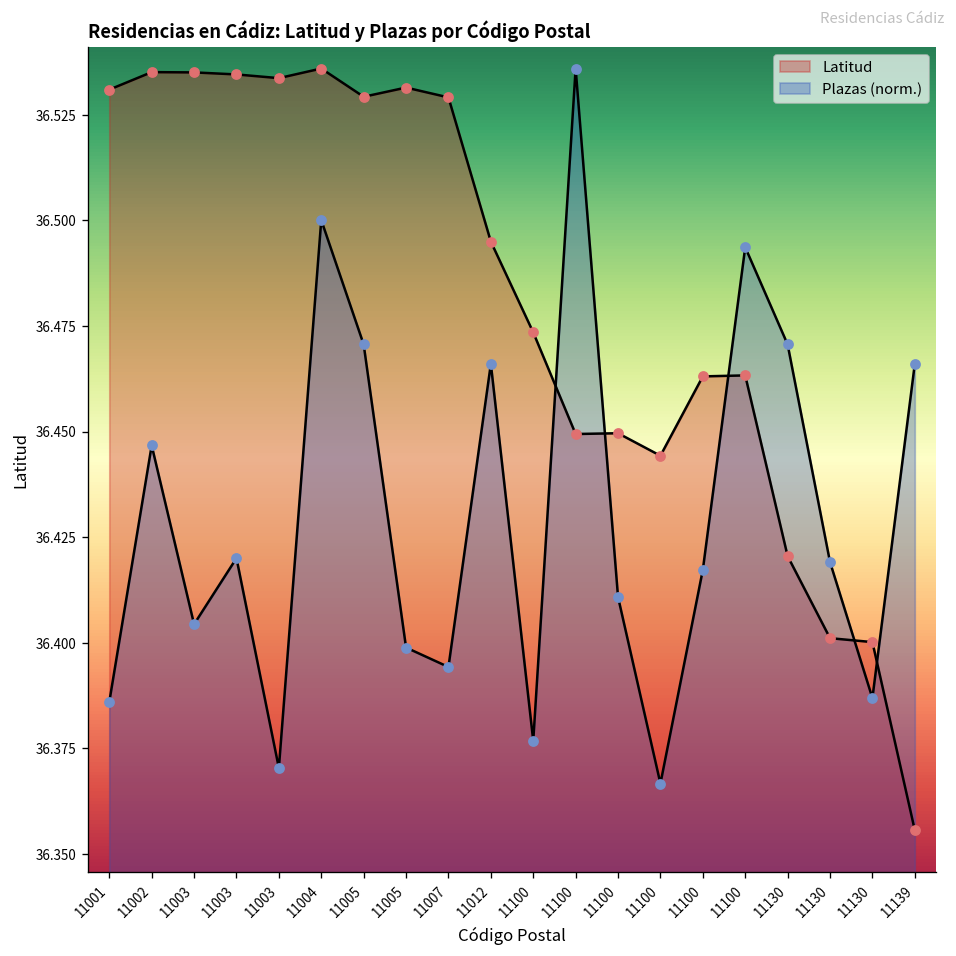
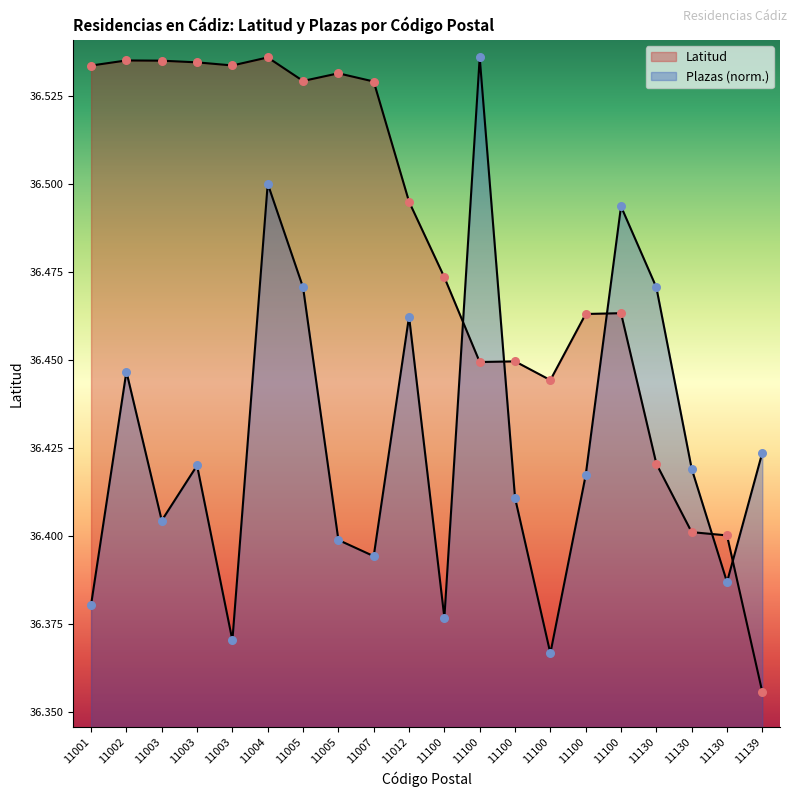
Latitud, 11001: 36.531 -> 36.534
Plazas (norm.), 11001: 36.386 -> 36.380
Plazas (norm.), 11012: 36.466 -> 36.462
Plazas (norm.), 11139: 36.466 -> 36.424
